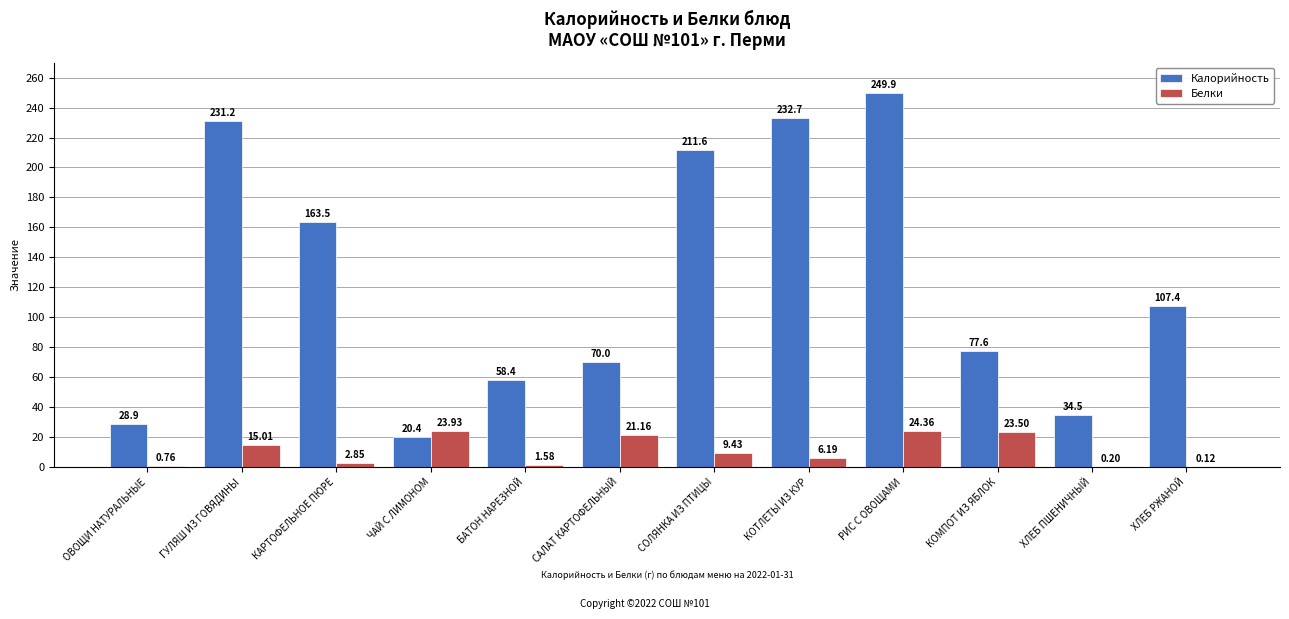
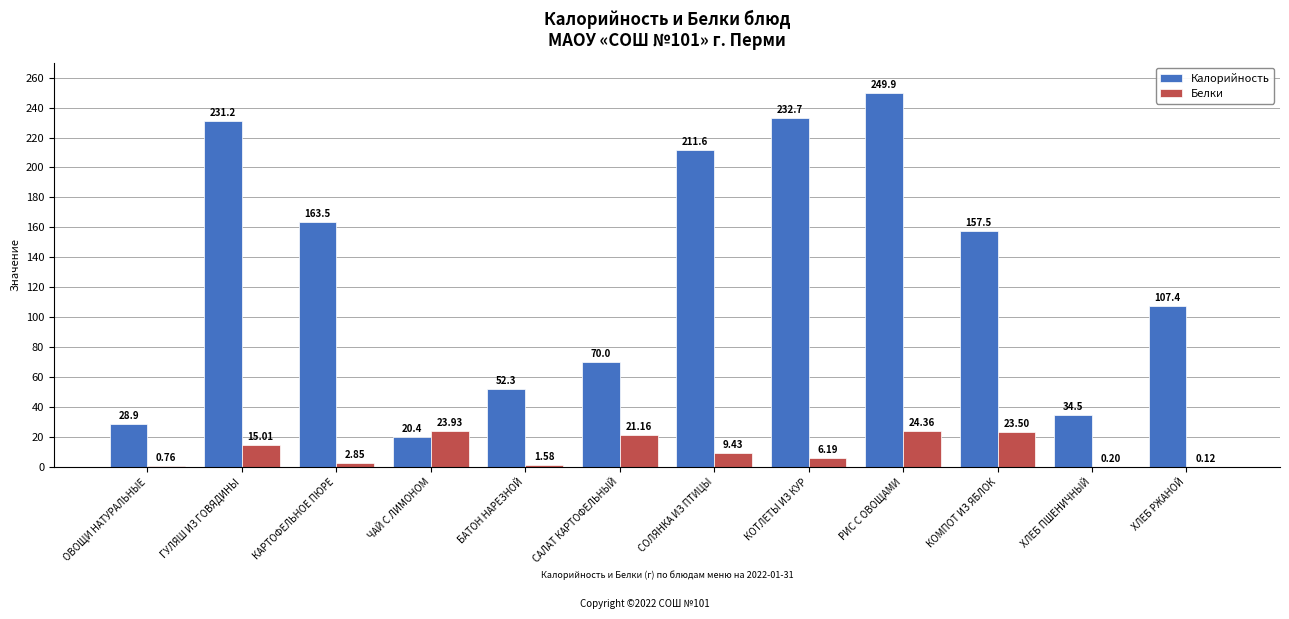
Калорийность, БАТОН НАРЕЗНОЙ: 58.4 -> 52.3
Калорийность, КОМПОТ ИЗ ЯБЛОК: 77.6 -> 157.5
